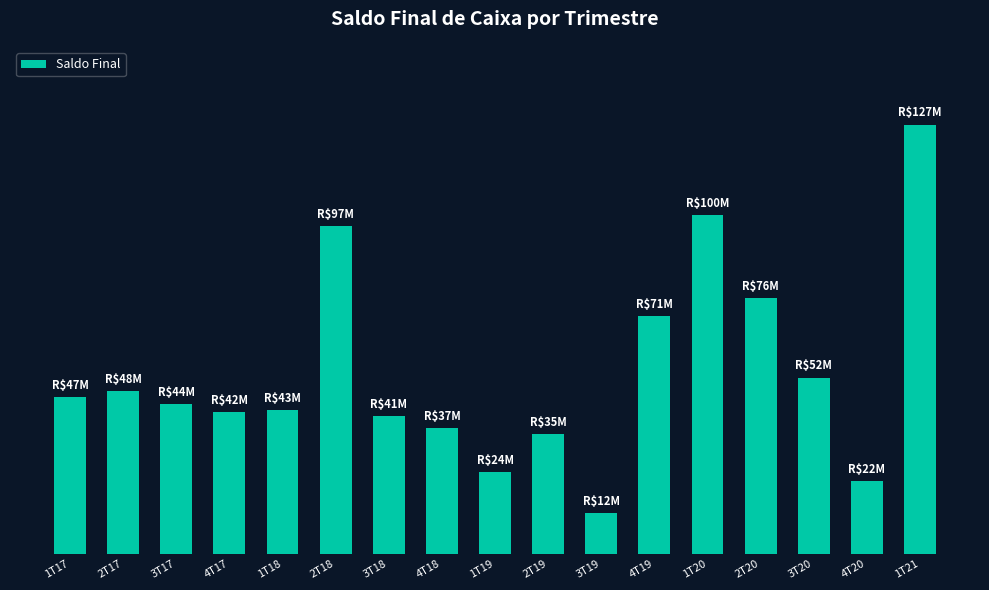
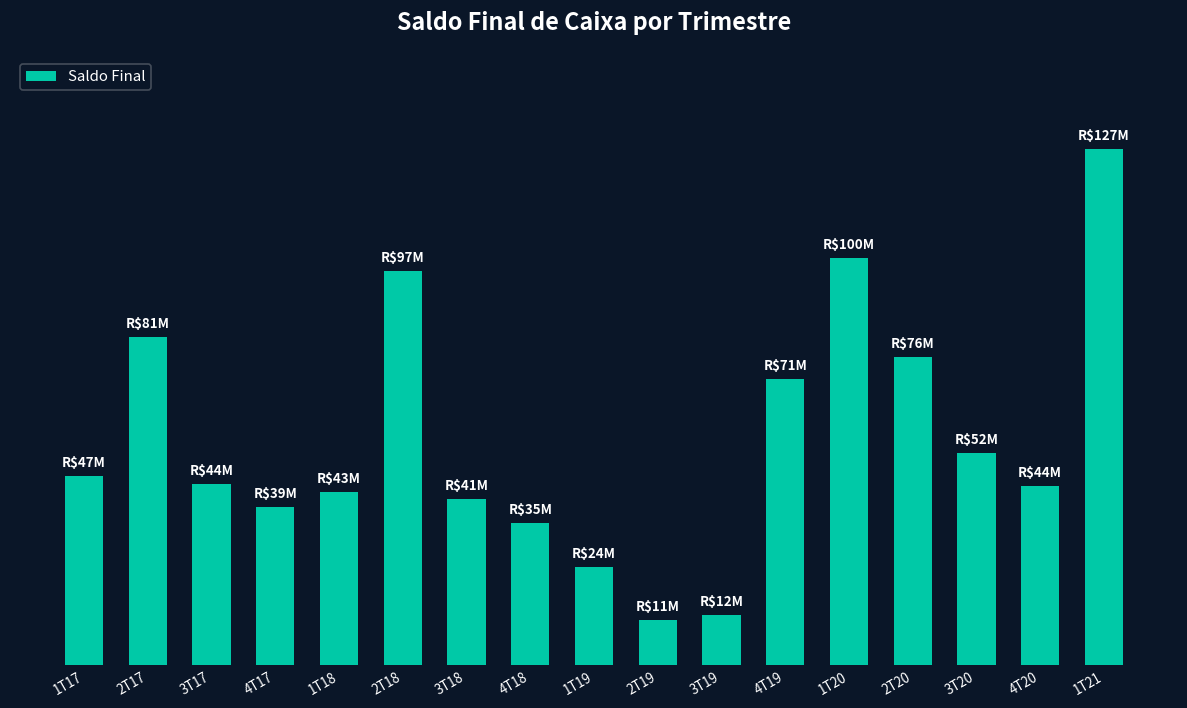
2T17: $48M -> $81M
4T17: $42M -> $39M
4T18: $37M -> $35M
2T19: $35M -> $11M
4T20: $22M -> $44M
